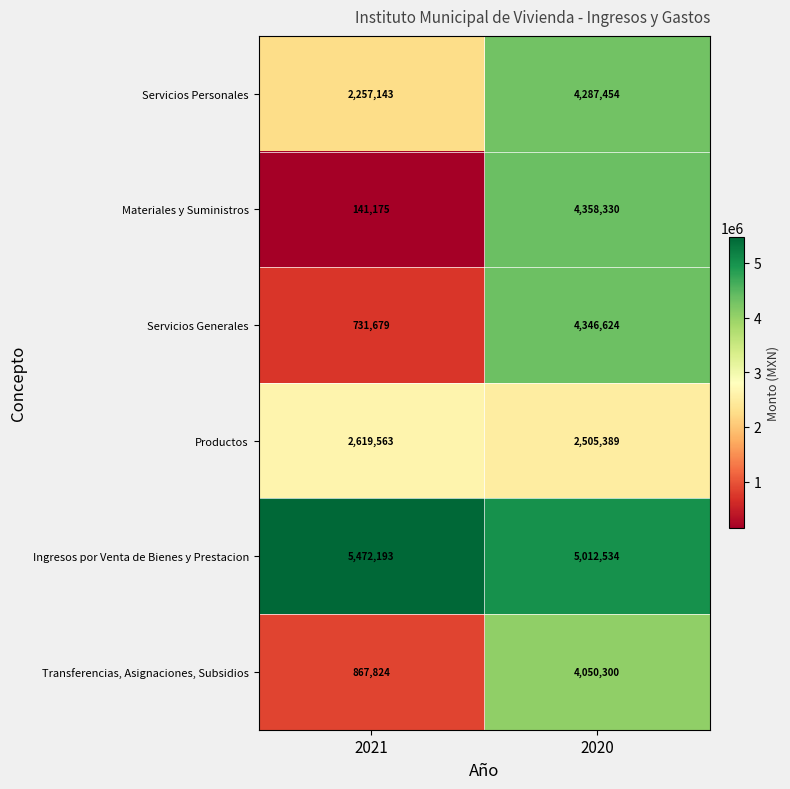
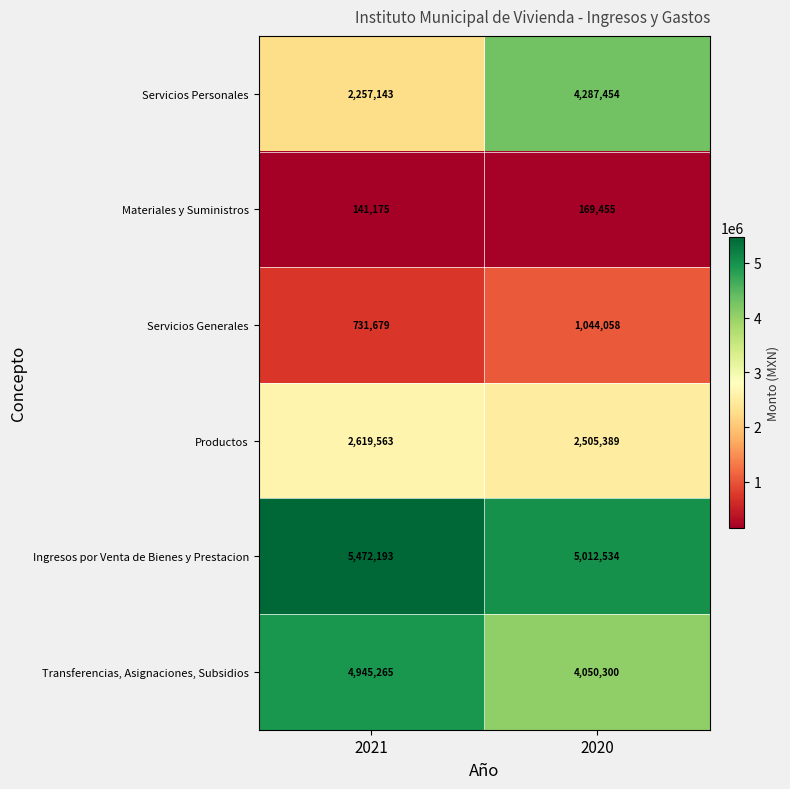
Materiales y Suministros, 2020: 4,358,330 -> 169,455
Servicios Generales, 2020: 4,346,624 -> 1,044,058
Transferencias, Asignaciones, Subsidios, 2021: 867,824 -> 4,945,265
